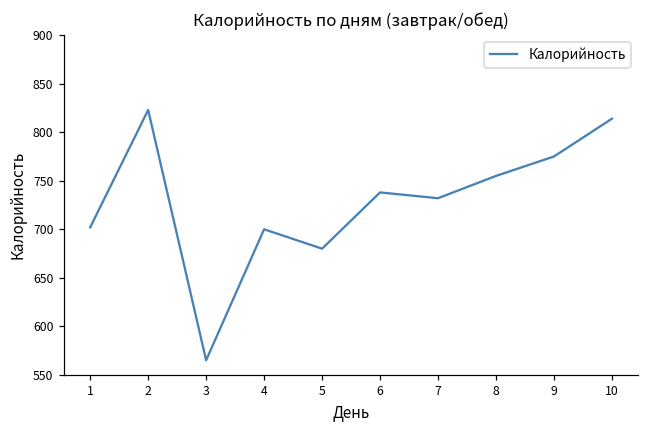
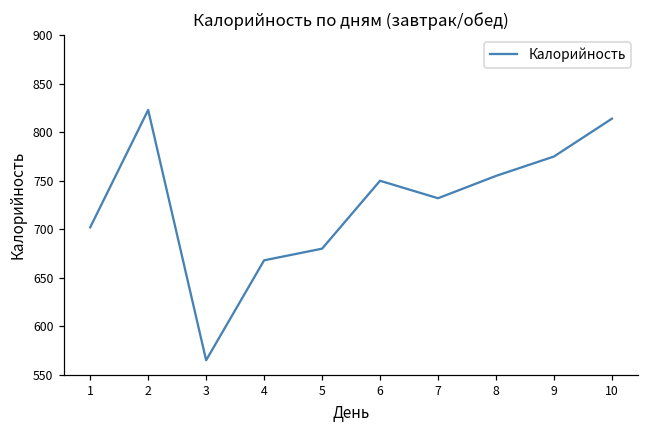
4: 700 -> 670
6: 740 -> 750
